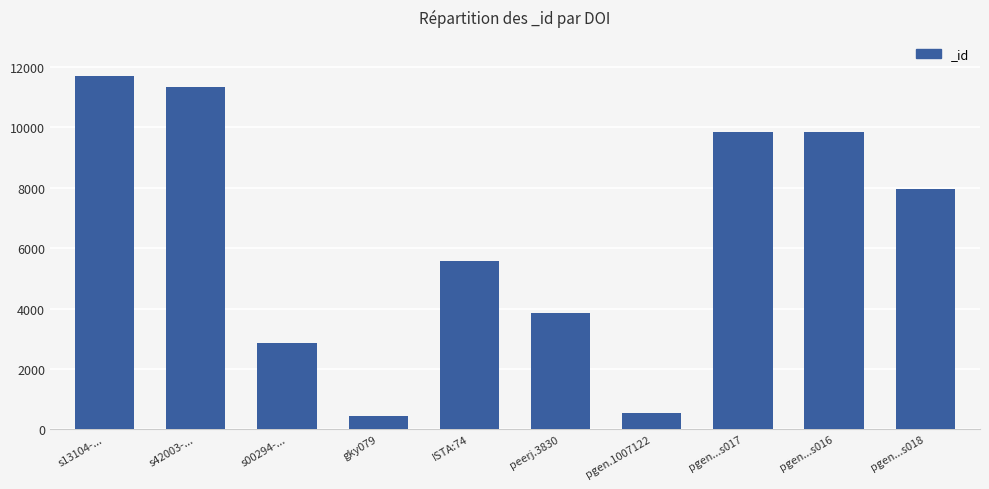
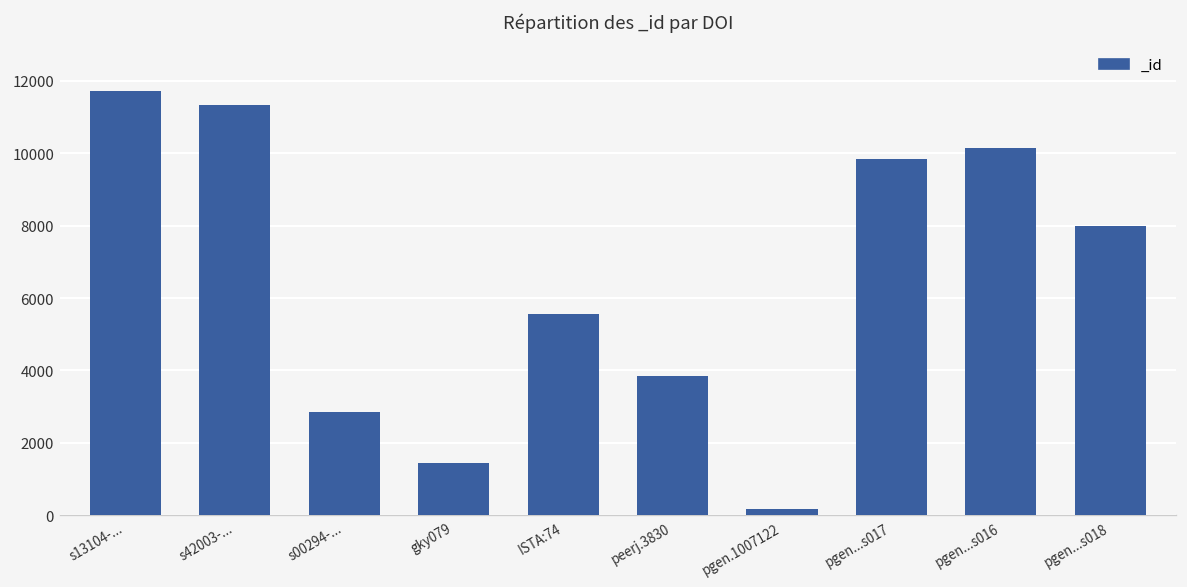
gky079: 400 -> 1400
pgen.1007122: 500 -> 200
pgen...s016: 9800 -> 10200
